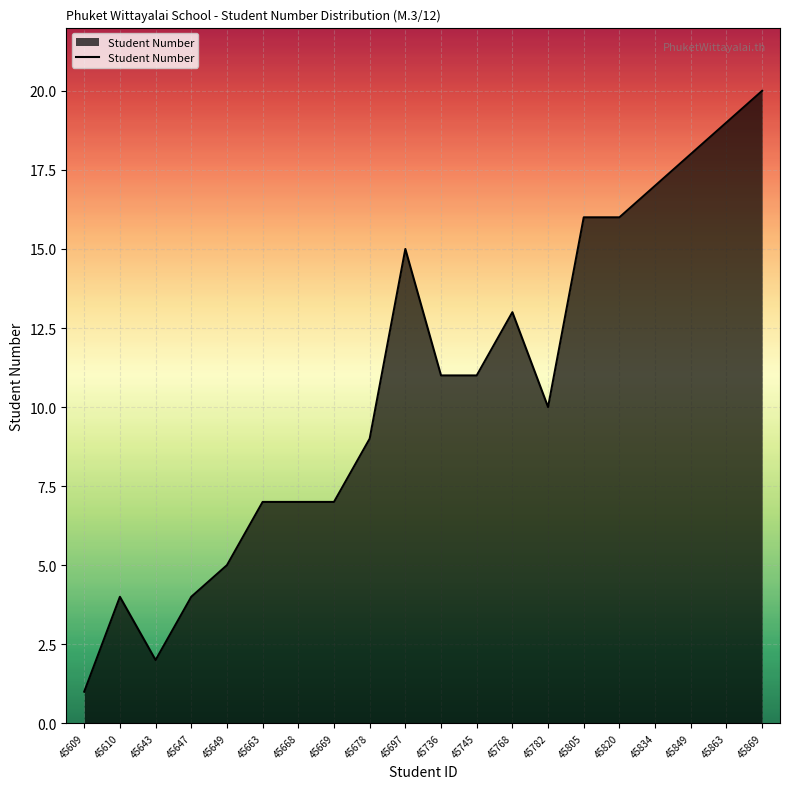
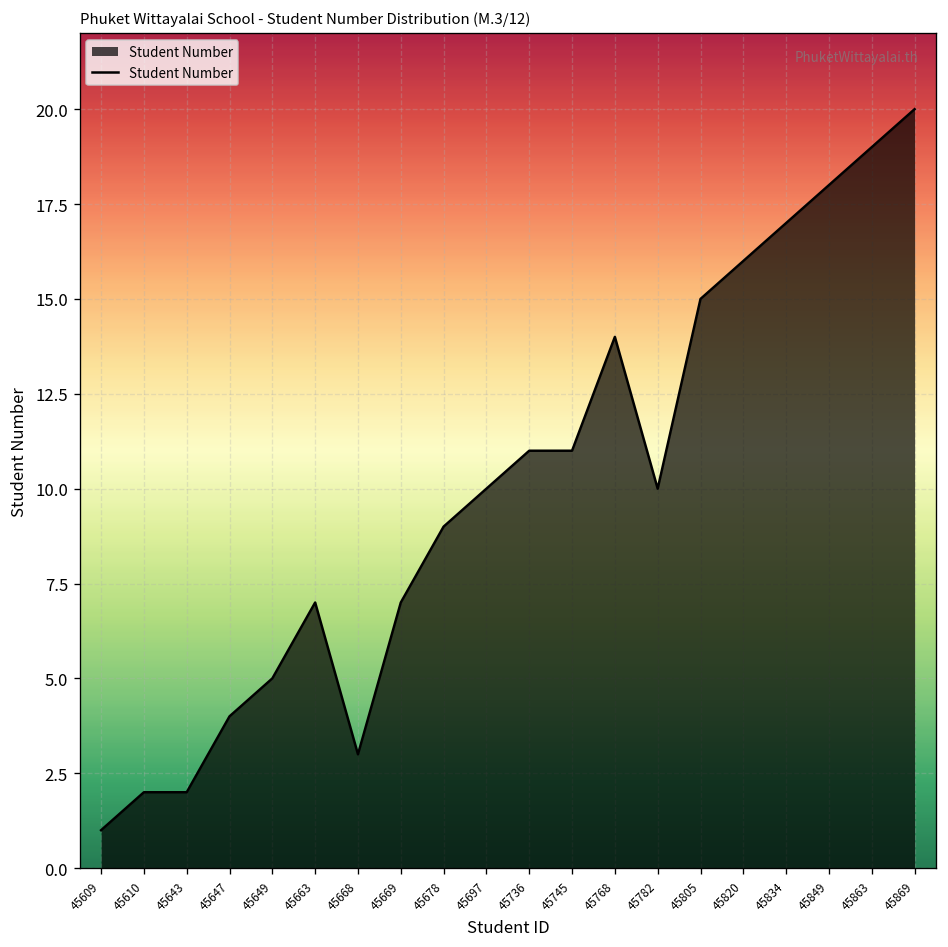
45610: 4 -> 2
45668: 7 -> 3
45697: 15 -> 10
45768: 13 -> 14
45805: 16 -> 15
